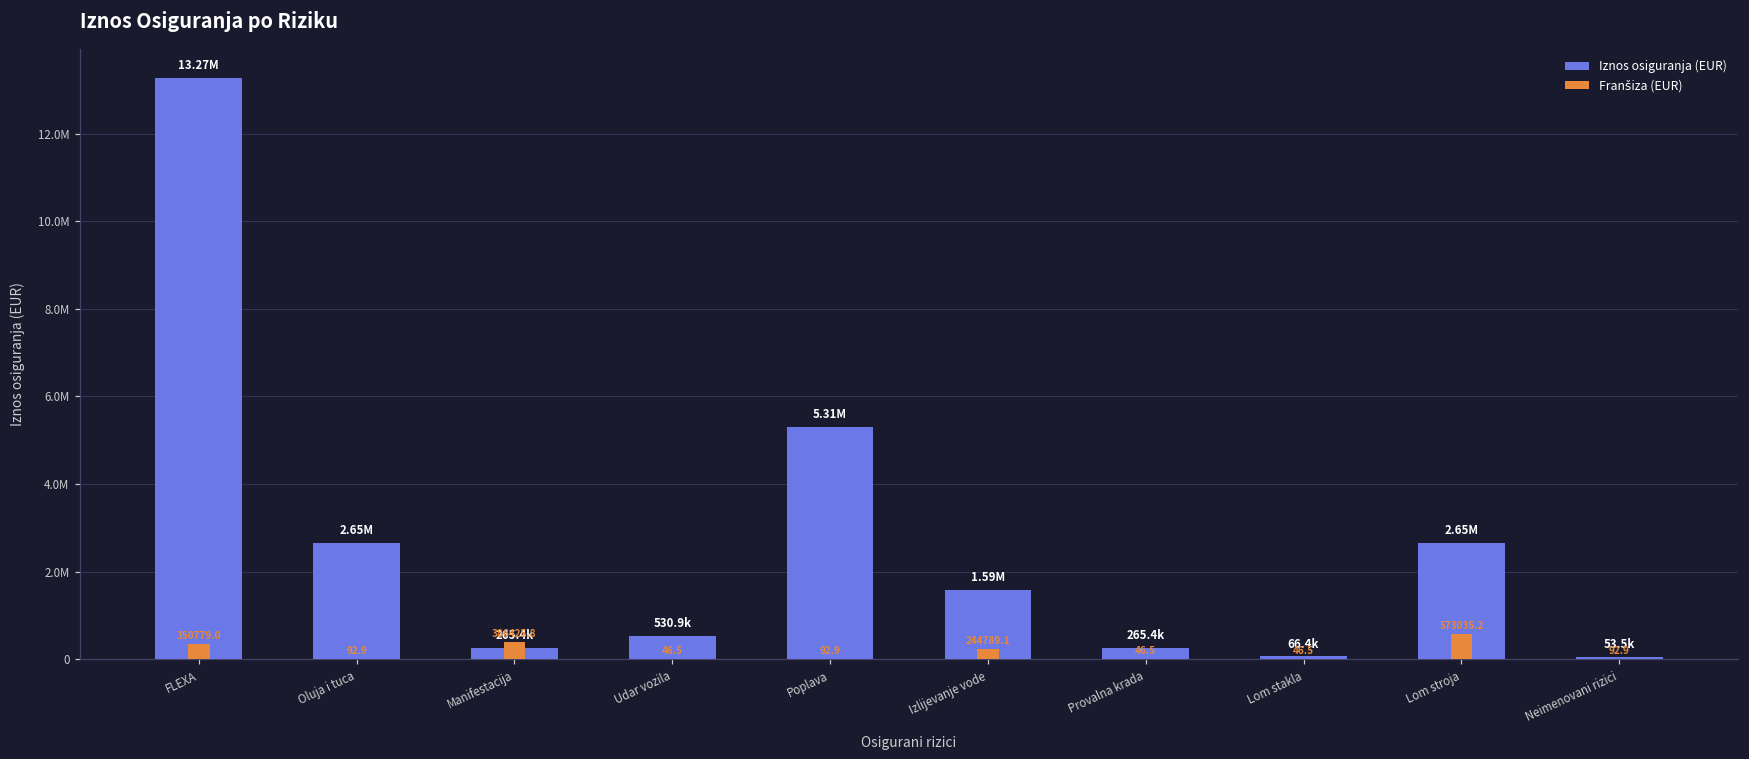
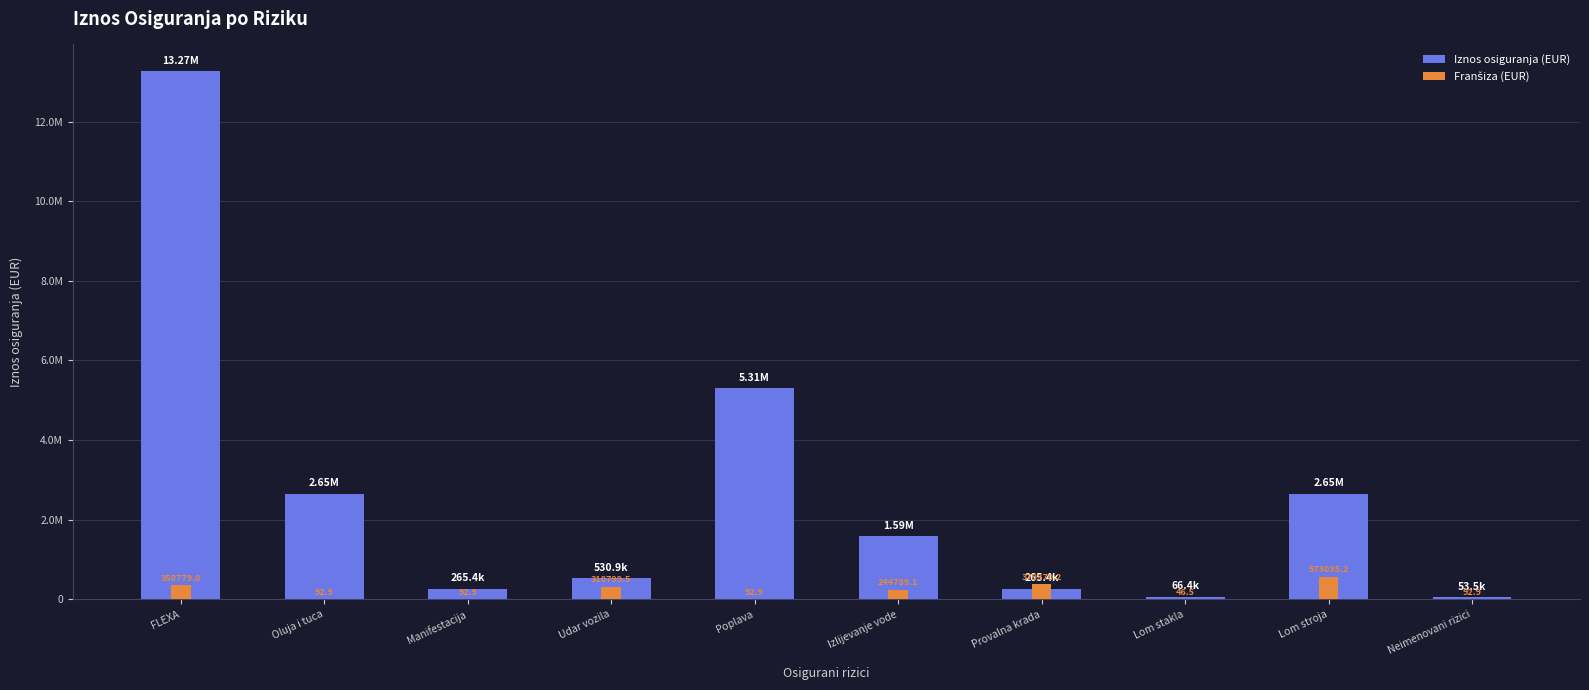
Franšiza (EUR), Manifestacija: 386425.8 -> 92.9
Franšiza (EUR), Udar vozila: 46.5 -> 310799.5
Franšiza (EUR), Provalna krada: 46.5 -> 379370.2
